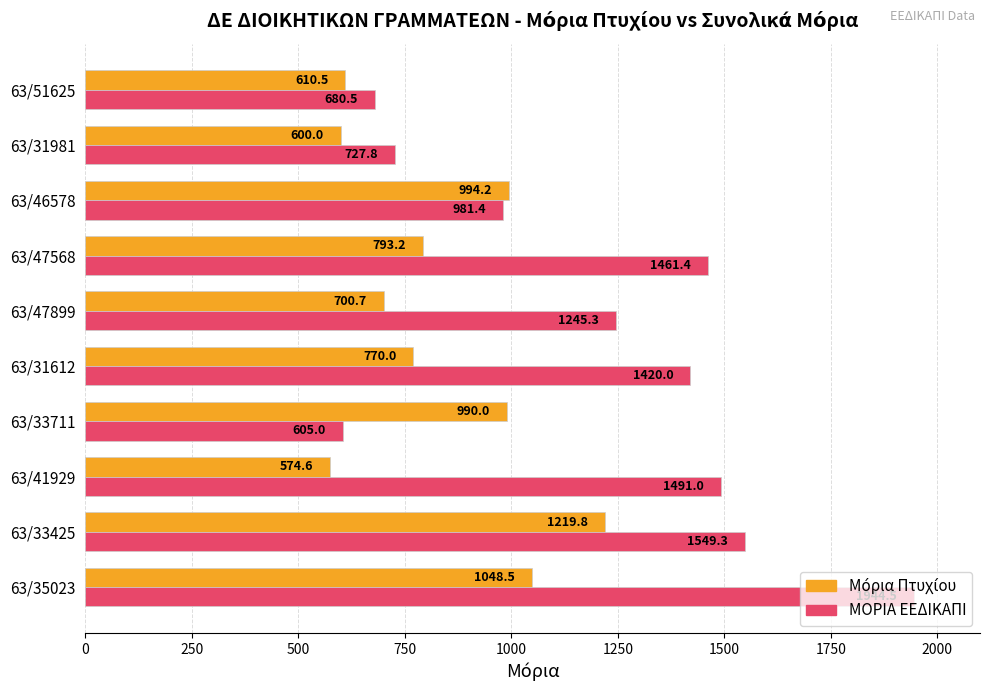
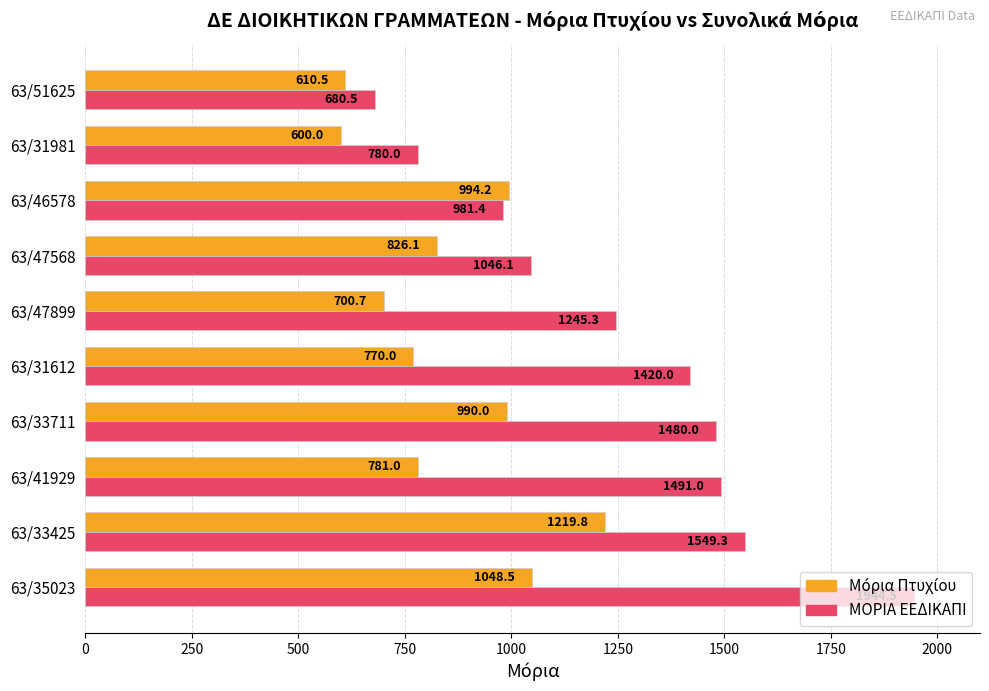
ΜΟΡΙΑ ΕΕΔΙΚΑΠΙ, 63/31981: 727.8 -> 780.0
Μόρια Πτυχίου, 63/47568: 793.2 -> 826.1
ΜΟΡΙΑ ΕΕΔΙΚΑΠΙ, 63/47568: 1461.4 -> 1046.1
ΜΟΡΙΑ ΕΕΔΙΚΑΠΙ, 63/33711: 605.0 -> 1480.0
Μόρια Πτυχίου, 63/41929: 574.6 -> 781.0
